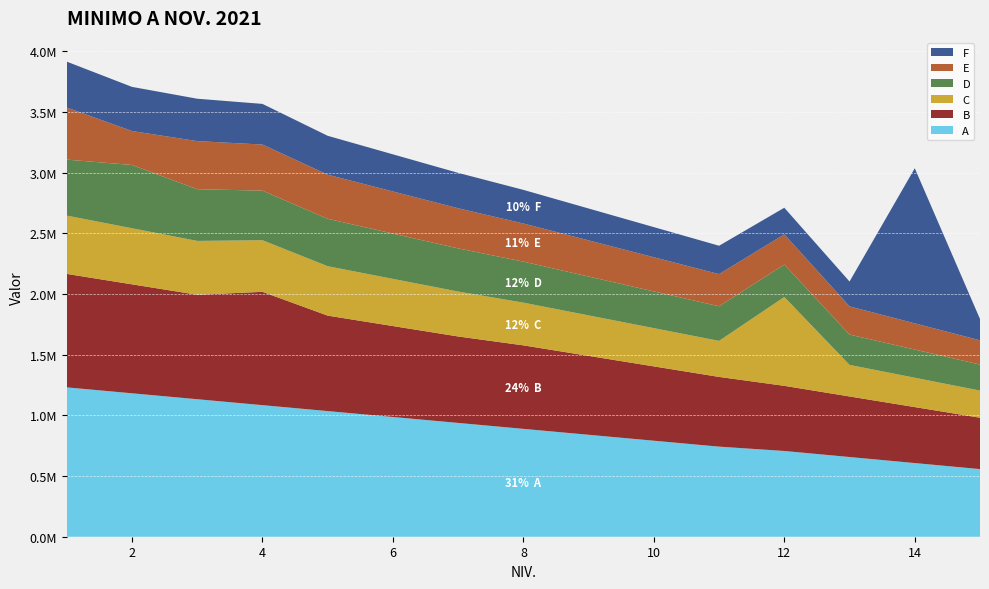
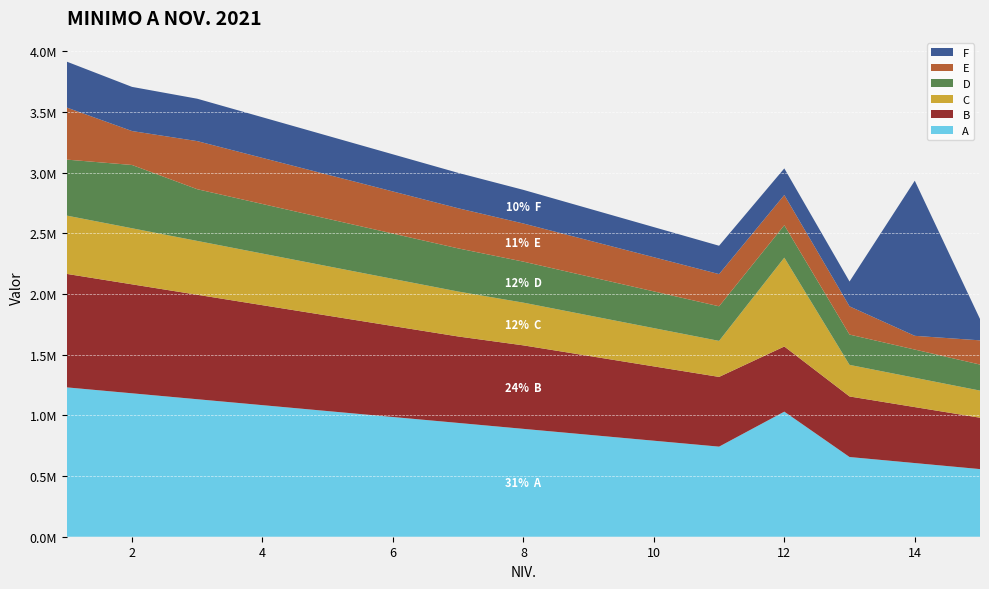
B, 4: 930000 -> 820000
A, 12: 710000 -> 1030000
E, 14: 220000 -> 110000
